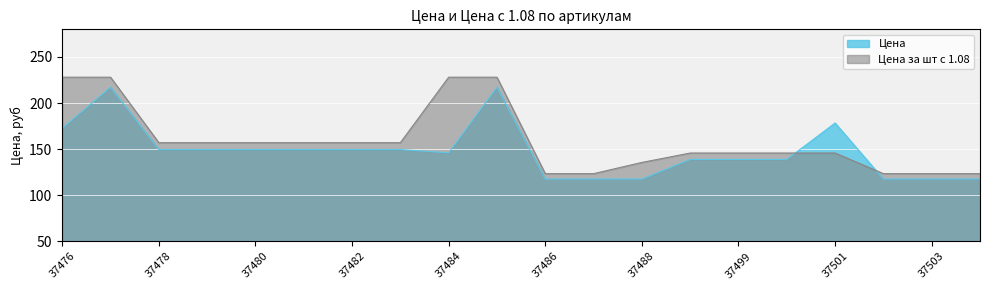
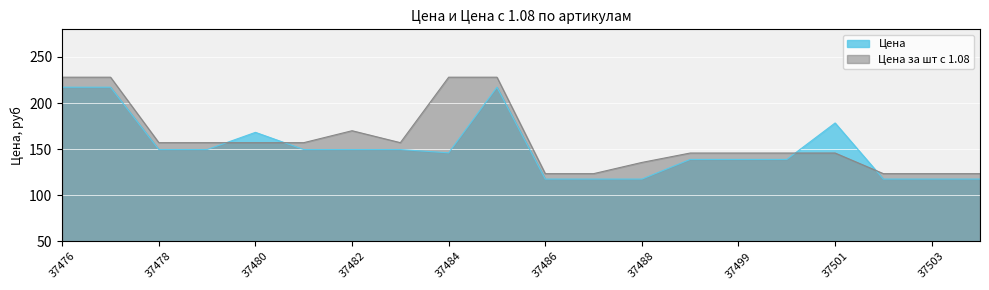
Цена, 37476: 170 -> 220
Цена, 37480: 150 -> 170
Цена за шт с 1.08, 37482: 160 -> 170
